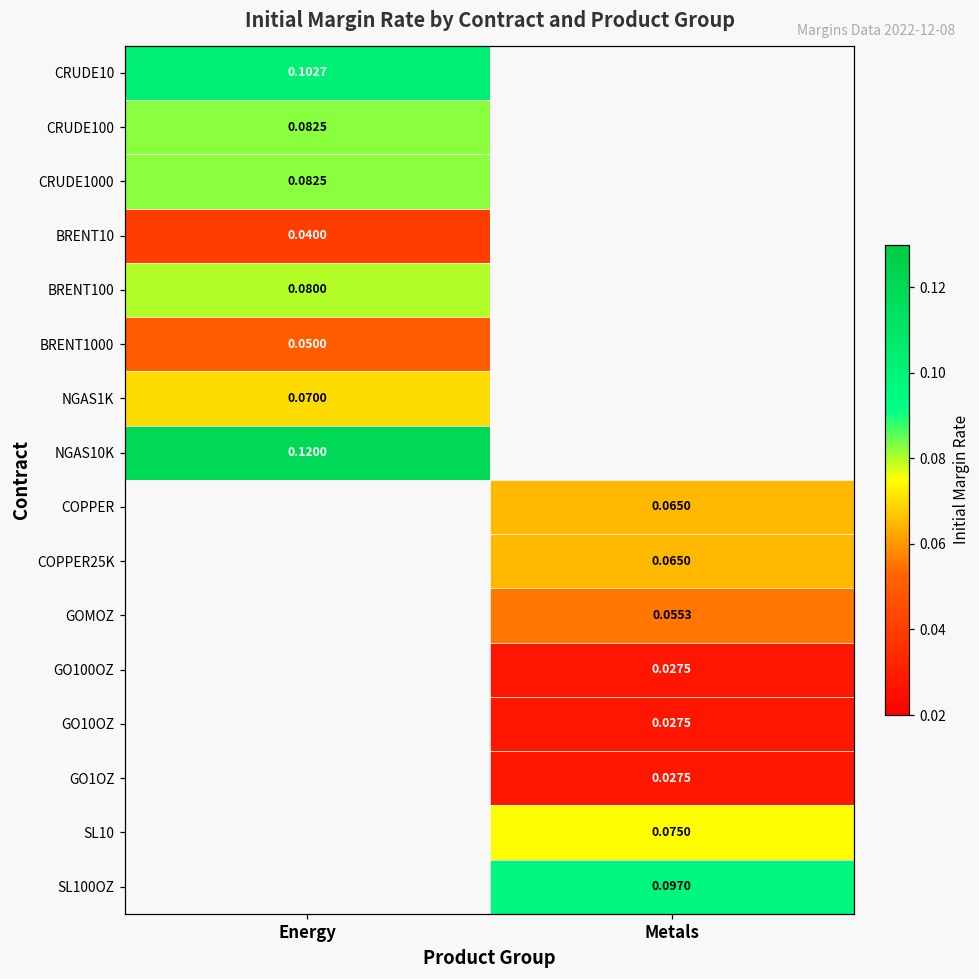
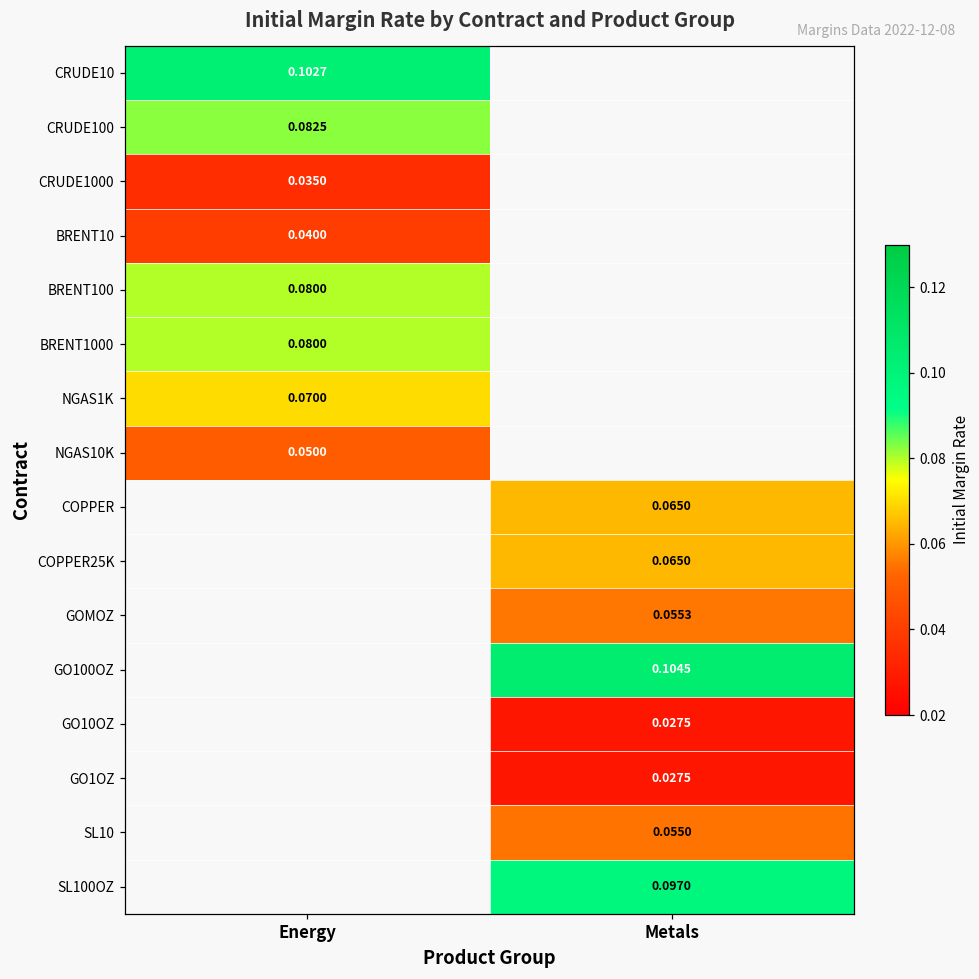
CRUDE1000, Energy: 0.0825 -> 0.0350
BRENT1000, Energy: 0.0500 -> 0.0800
NGAS10K, Energy: 0.1200 -> 0.0500
GO100OZ, Metals: 0.0275 -> 0.1045
SL10, Metals: 0.0750 -> 0.0550
